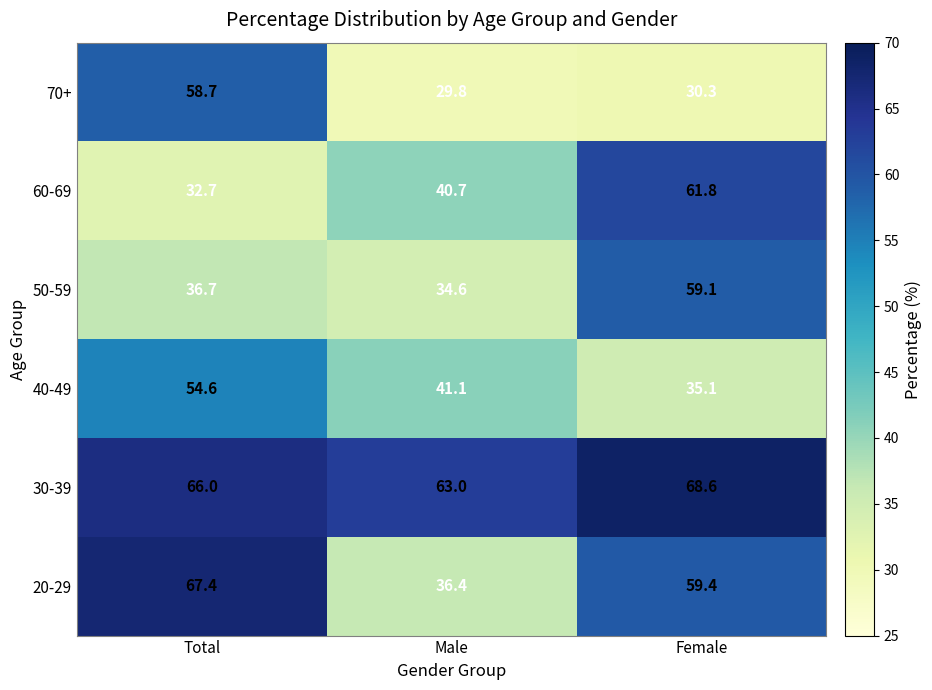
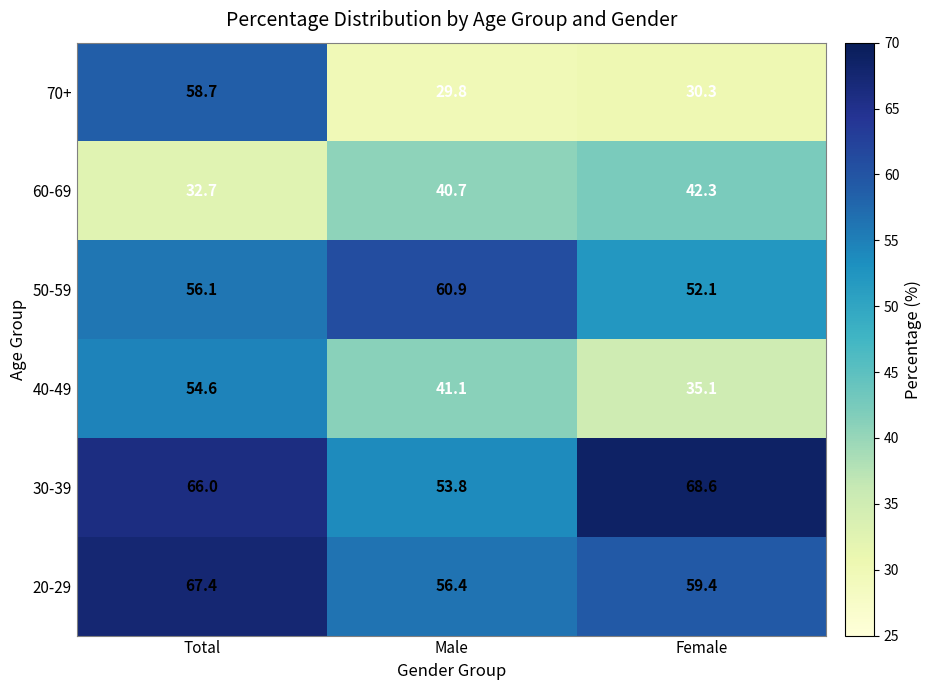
60-69, Female: 61.8 -> 42.3
50-59, Total: 36.7 -> 56.1
50-59, Male: 34.6 -> 60.9
50-59, Female: 59.1 -> 52.1
30-39, Male: 63.0 -> 53.8
20-29, Male: 36.4 -> 56.4
